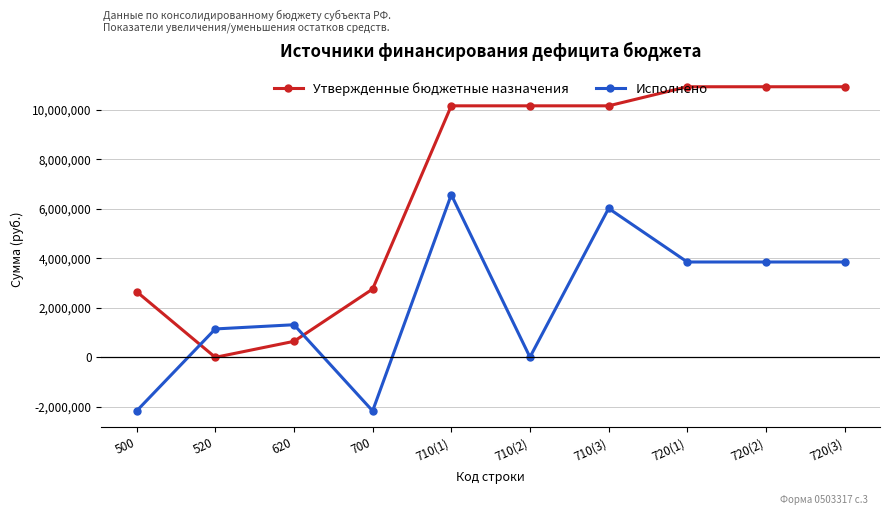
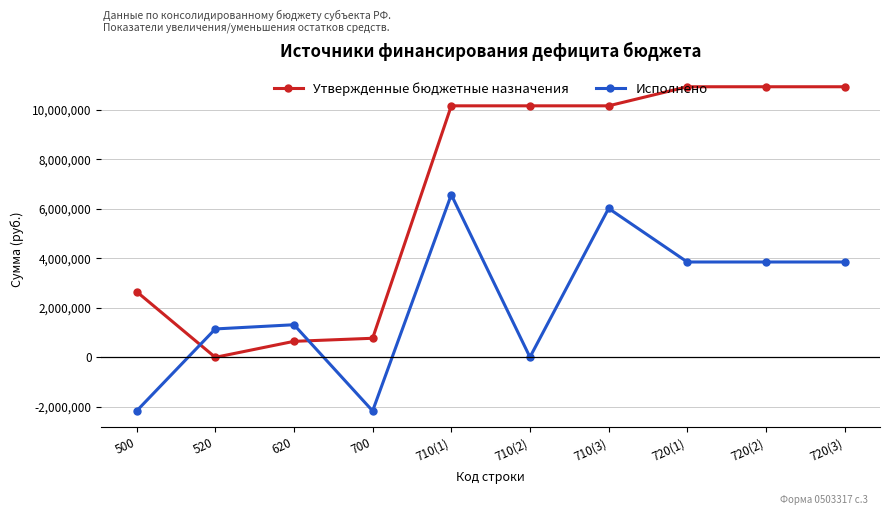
Утвержденные бюджетные назначения, 700: 2,800,000 -> 800,000
